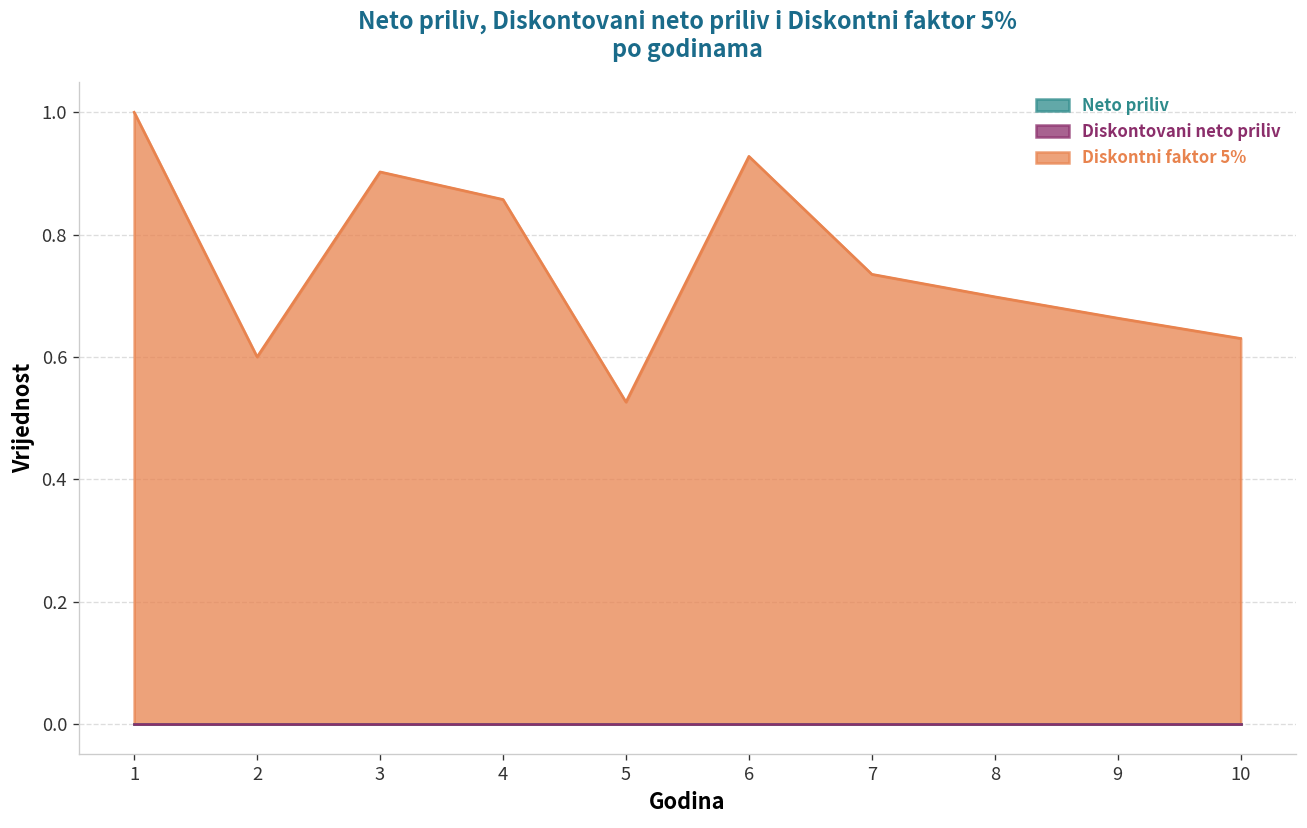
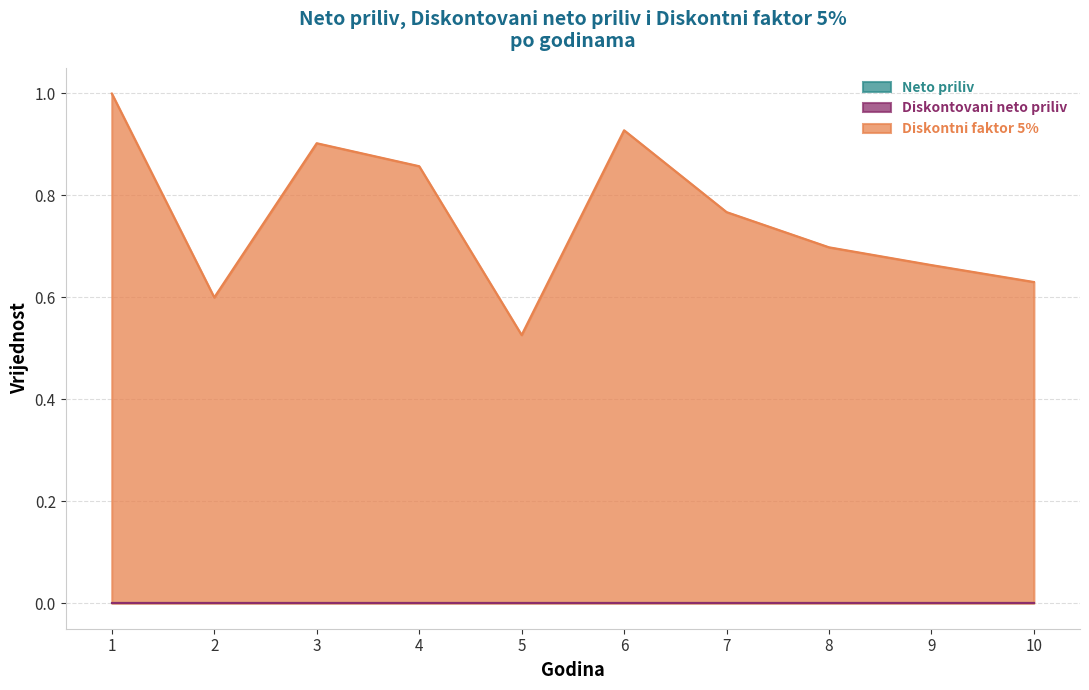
Diskontni faktor 5%, 7: 0.74 -> 0.77
